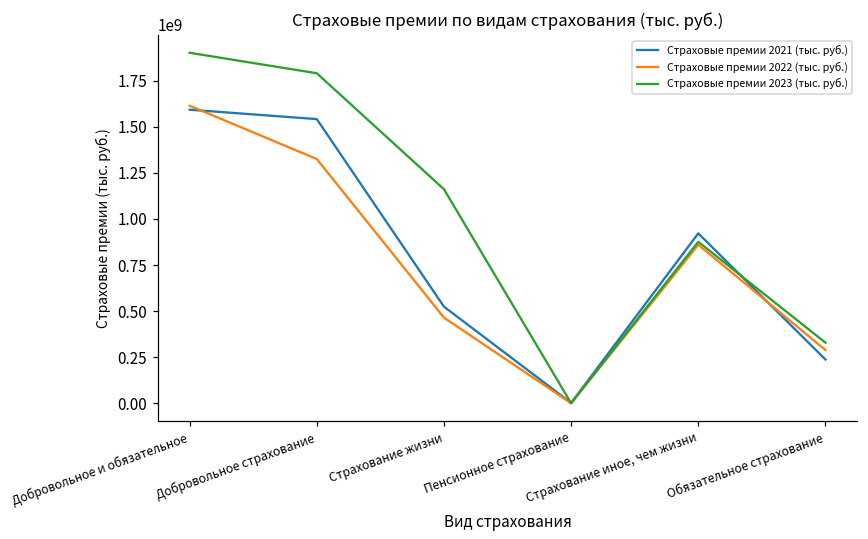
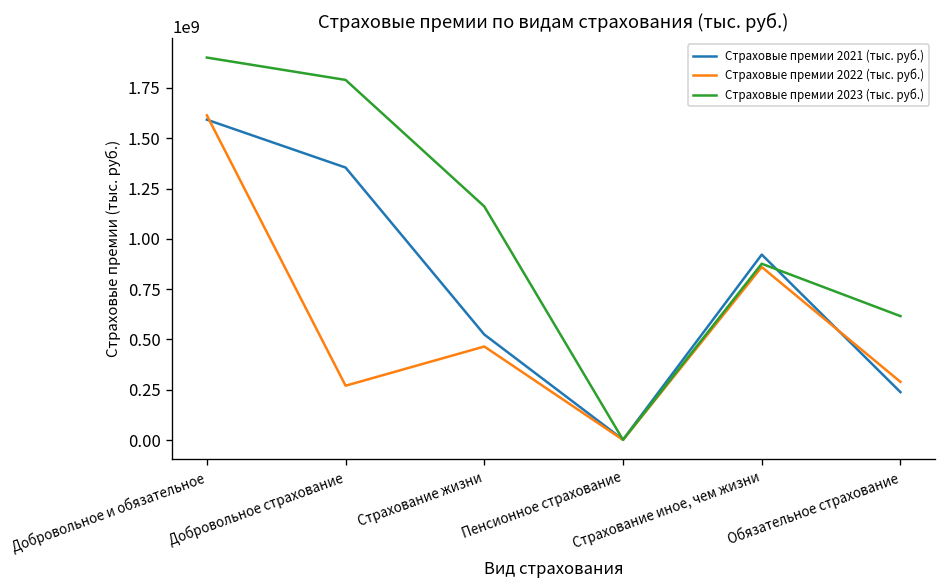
Страховые премии 2021 (тыс. руб.), Добровольное страхование: 1540000000 -> 1350000000
Страховые премии 2022 (тыс. руб.), Добровольное страхование: 1320000000 -> 270000000
Страховые премии 2023 (тыс. руб.), Обязательное страхование: 330000000 -> 620000000
